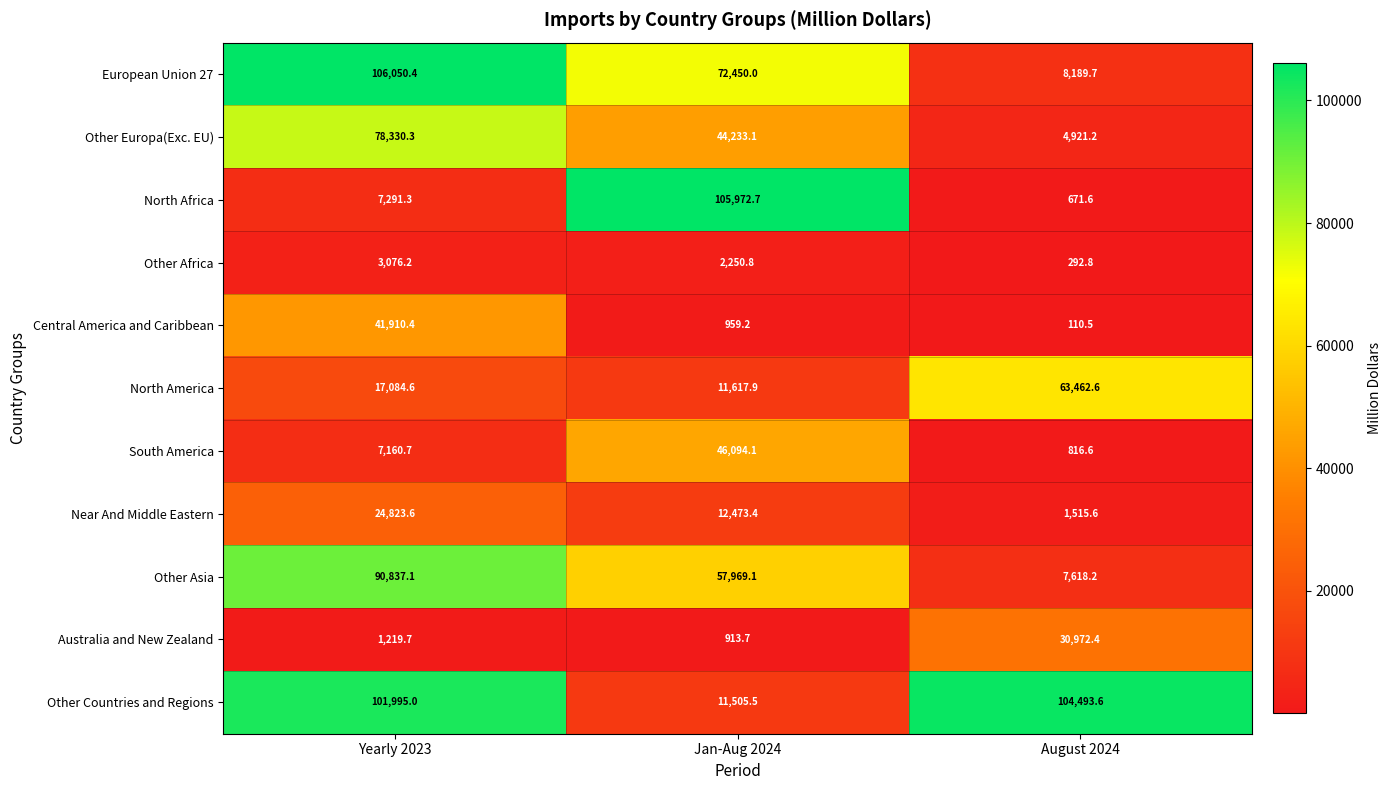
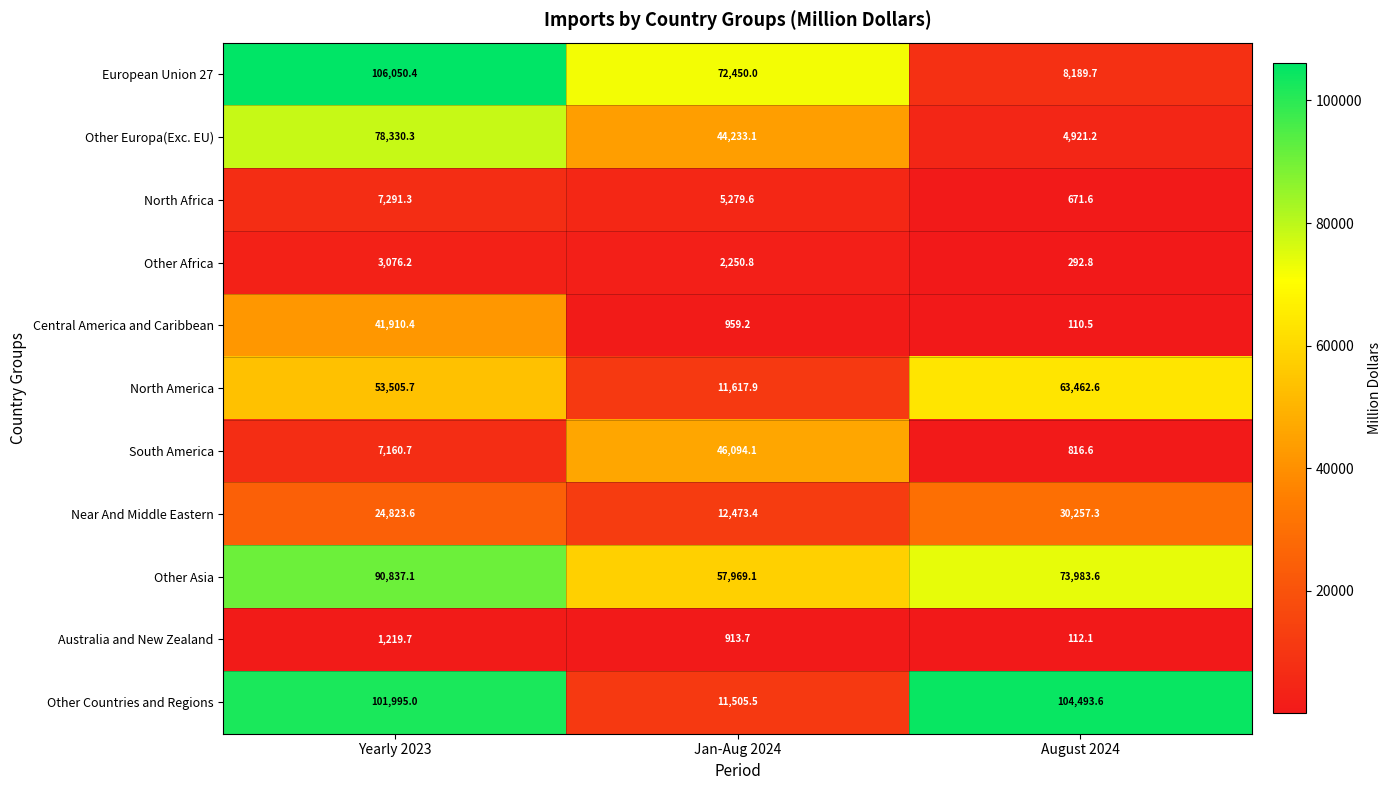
North Africa, Jan-Aug 2024: 105,972.7 -> 5,279.6
North America, Yearly 2023: 17,084.6 -> 53,505.7
Near And Middle Eastern, August 2024: 1,515.6 -> 30,257.3
Other Asia, August 2024: 7,618.2 -> 73,983.6
Australia and New Zealand, August 2024: 30,972.4 -> 112.1
